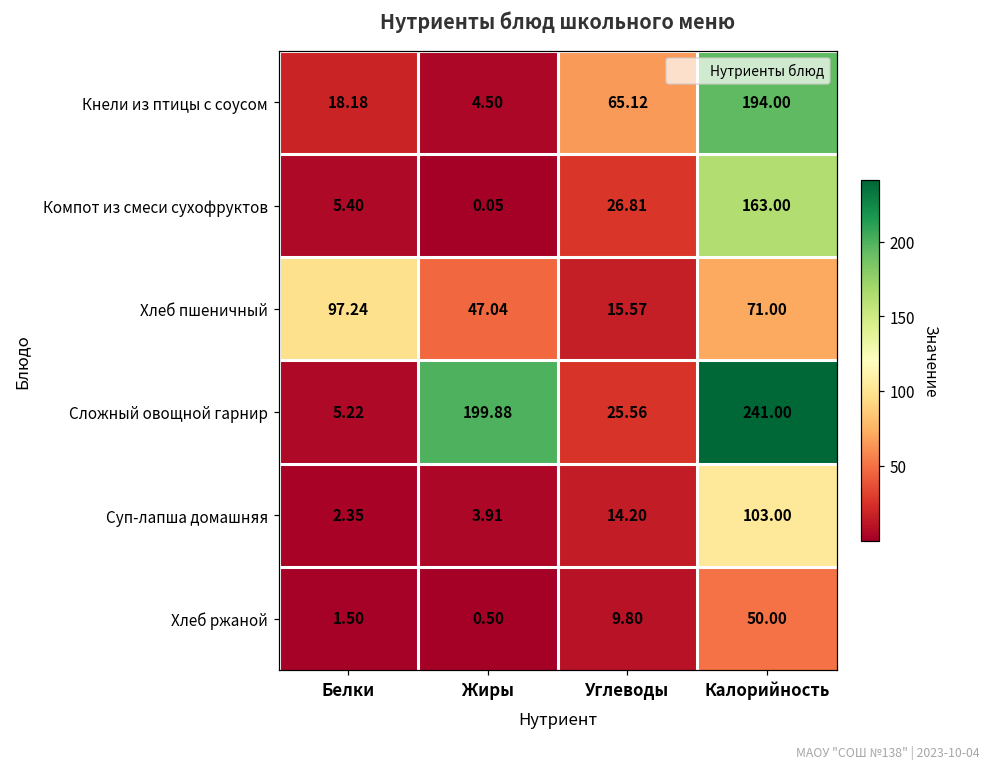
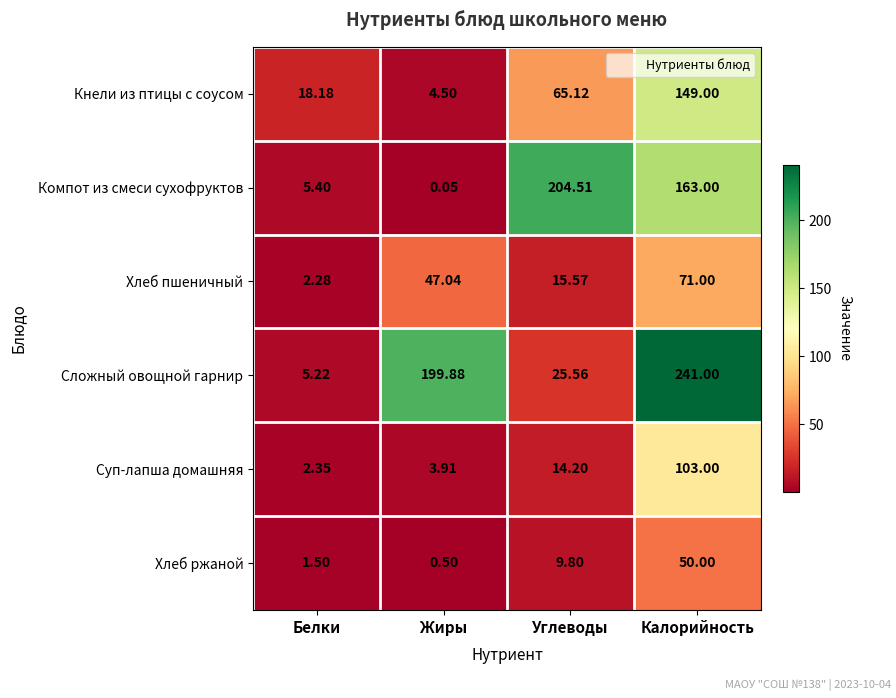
Кнели из птицы с соусом, Калорийность: 194.00 -> 149.00
Компот из смеси сухофруктов, Углеводы: 26.81 -> 204.51
Хлеб пшеничный, Белки: 97.24 -> 2.28
